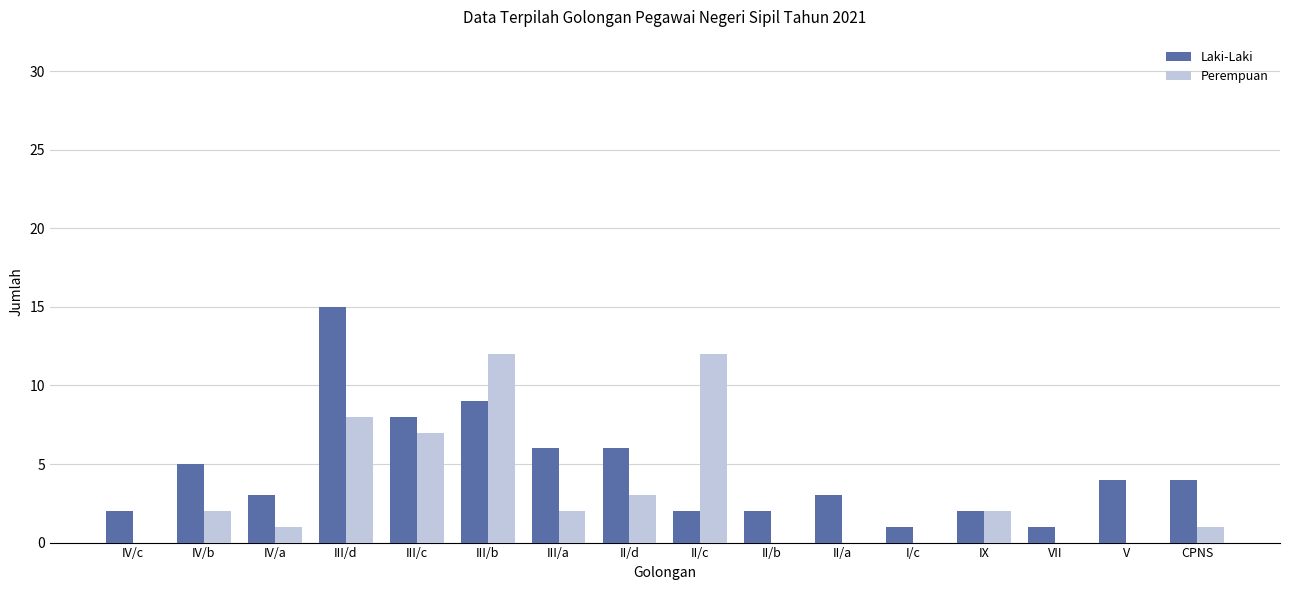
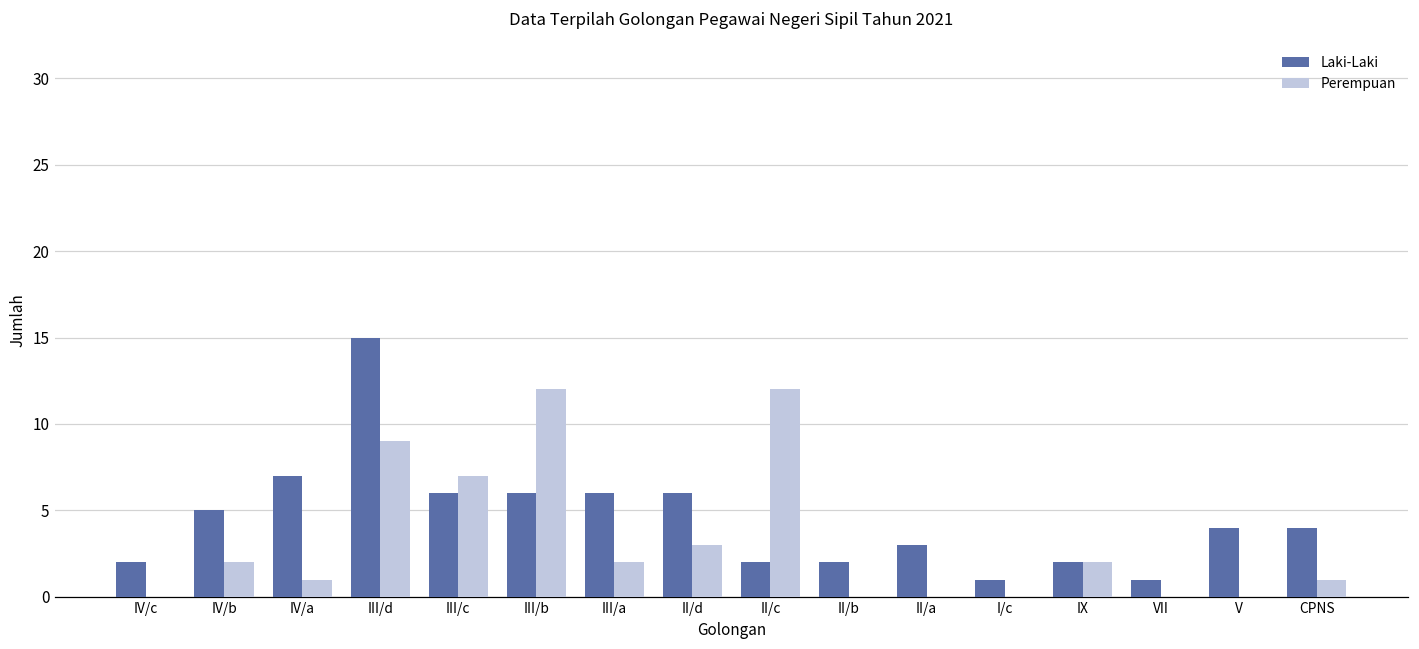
Laki-Laki, IV/a: 3 -> 7
Perempuan, III/d: 8 -> 9
Laki-Laki, III/c: 8 -> 6
Laki-Laki, III/b: 9 -> 6
